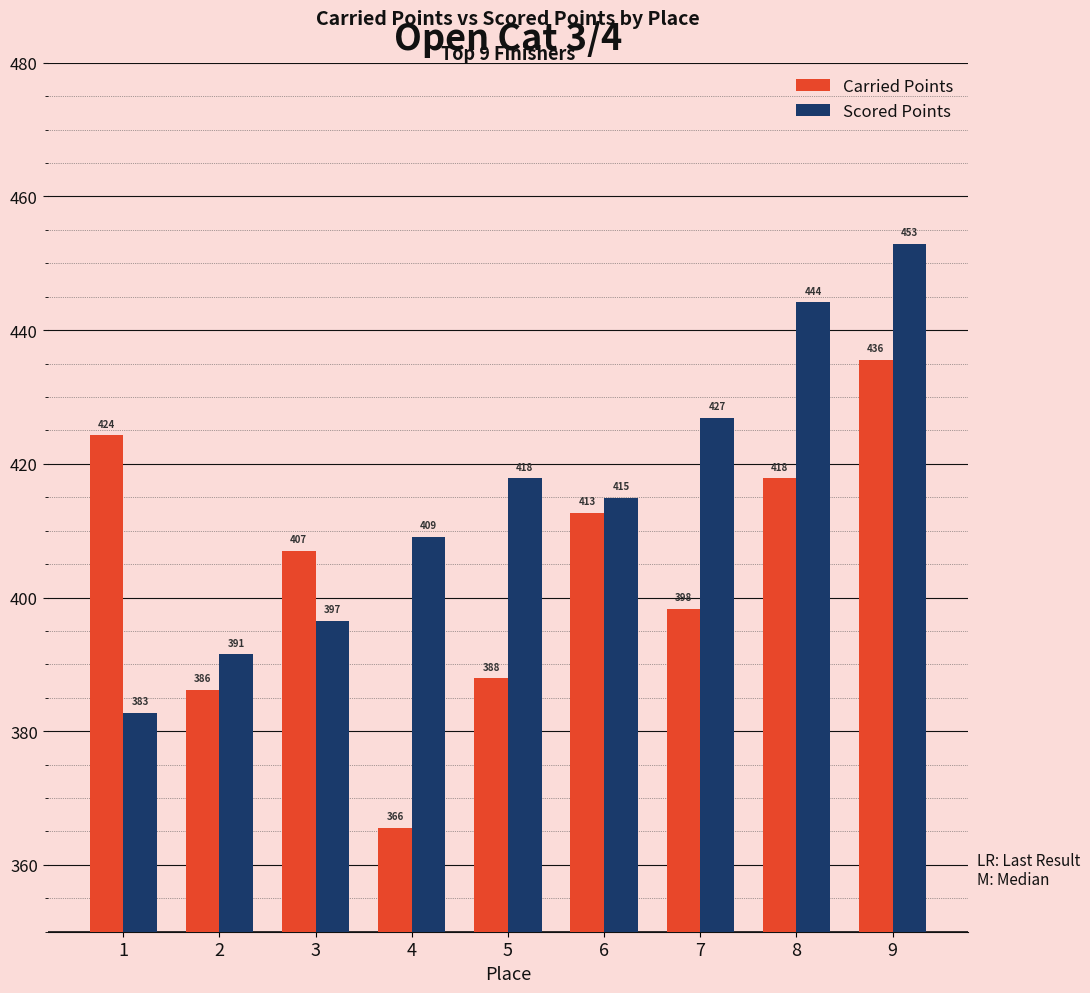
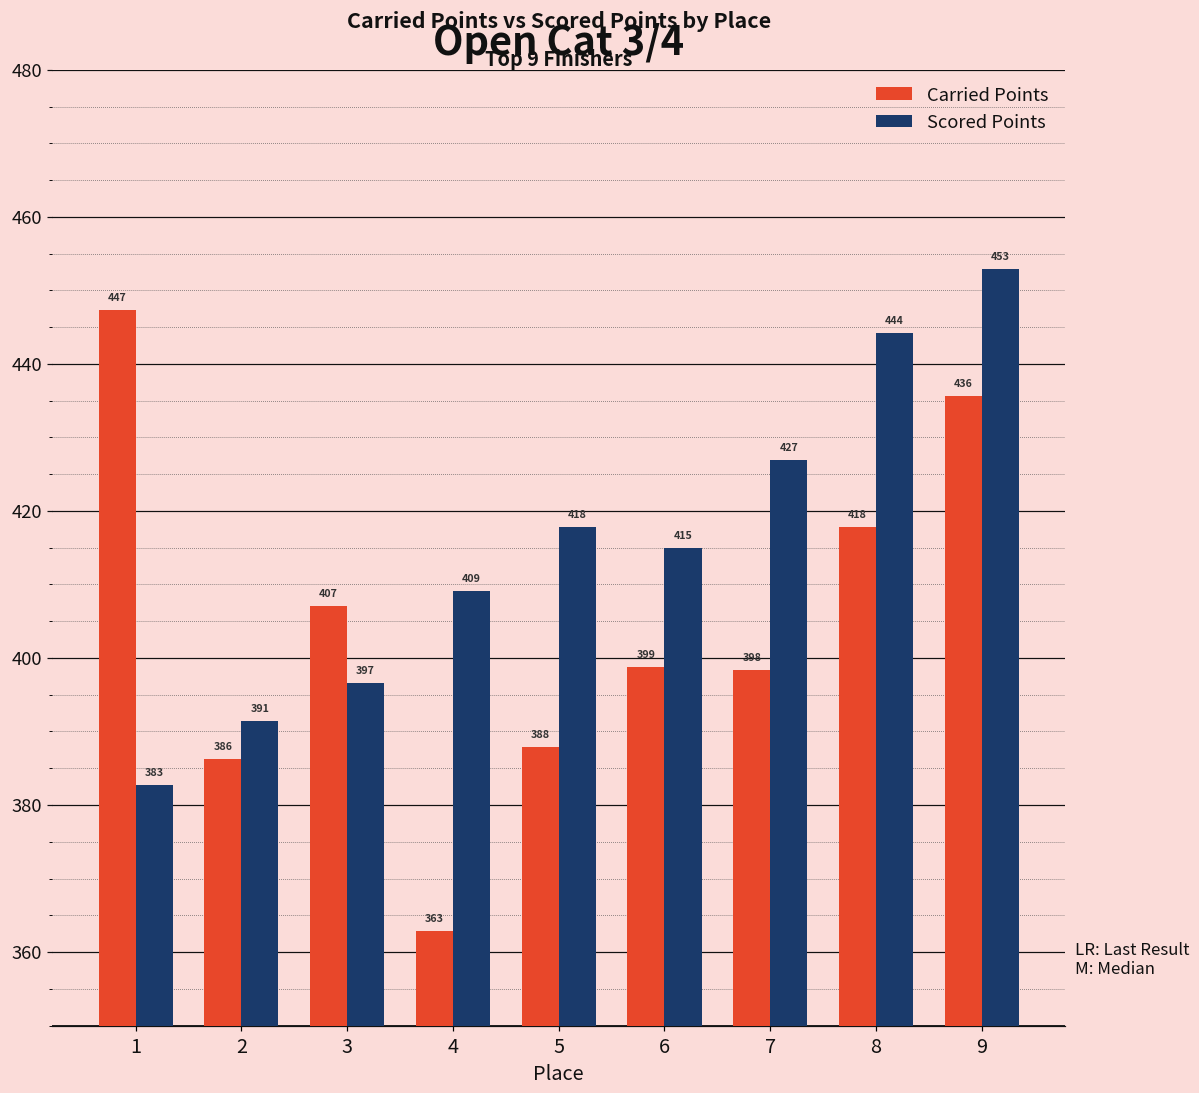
Carried Points, 1: 424 -> 447
Carried Points, 4: 366 -> 363
Carried Points, 6: 413 -> 399
